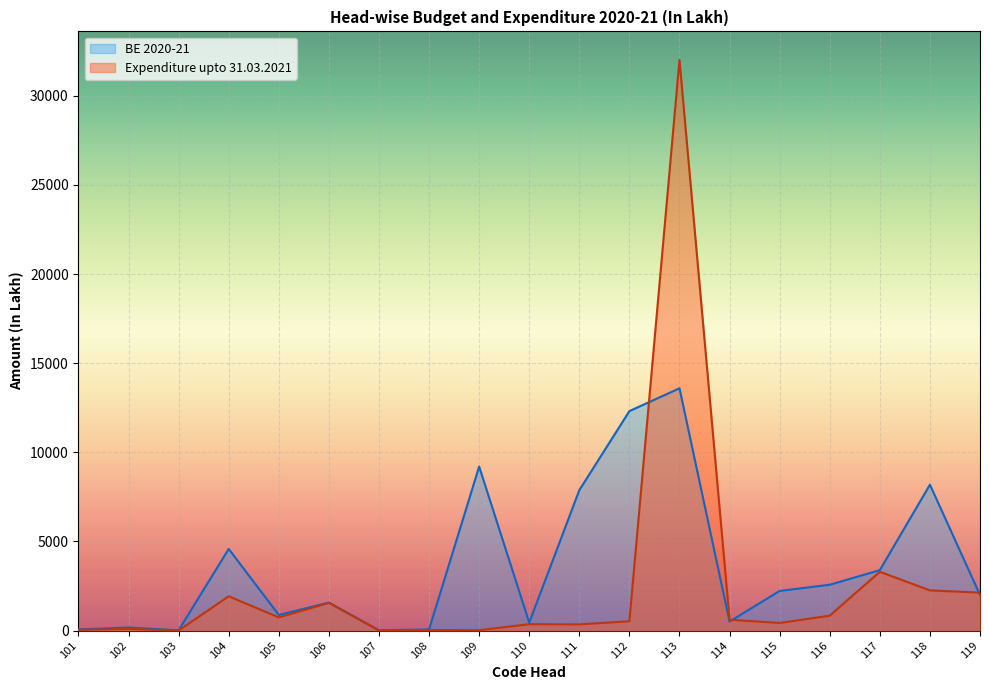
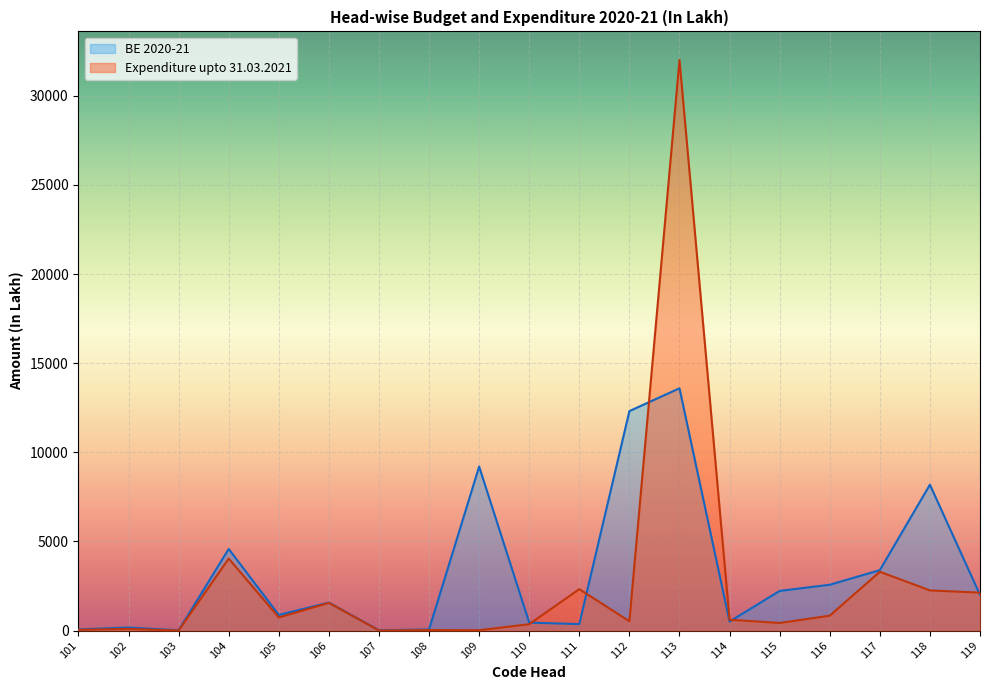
Expenditure upto 31.03.2021, 104: 1900 -> 4000
BE 2020-21, 111: 7900 -> 400
Expenditure upto 31.03.2021, 111: 300 -> 2300
